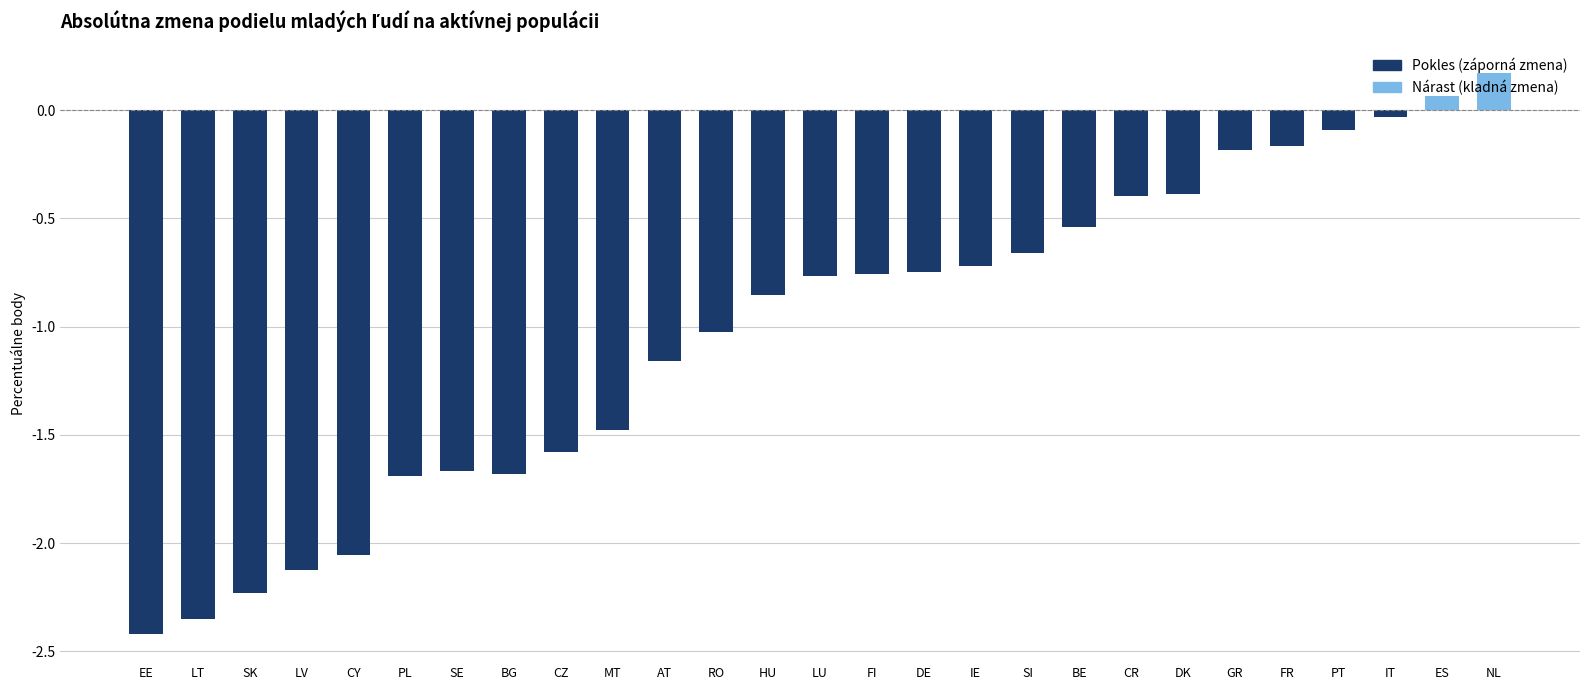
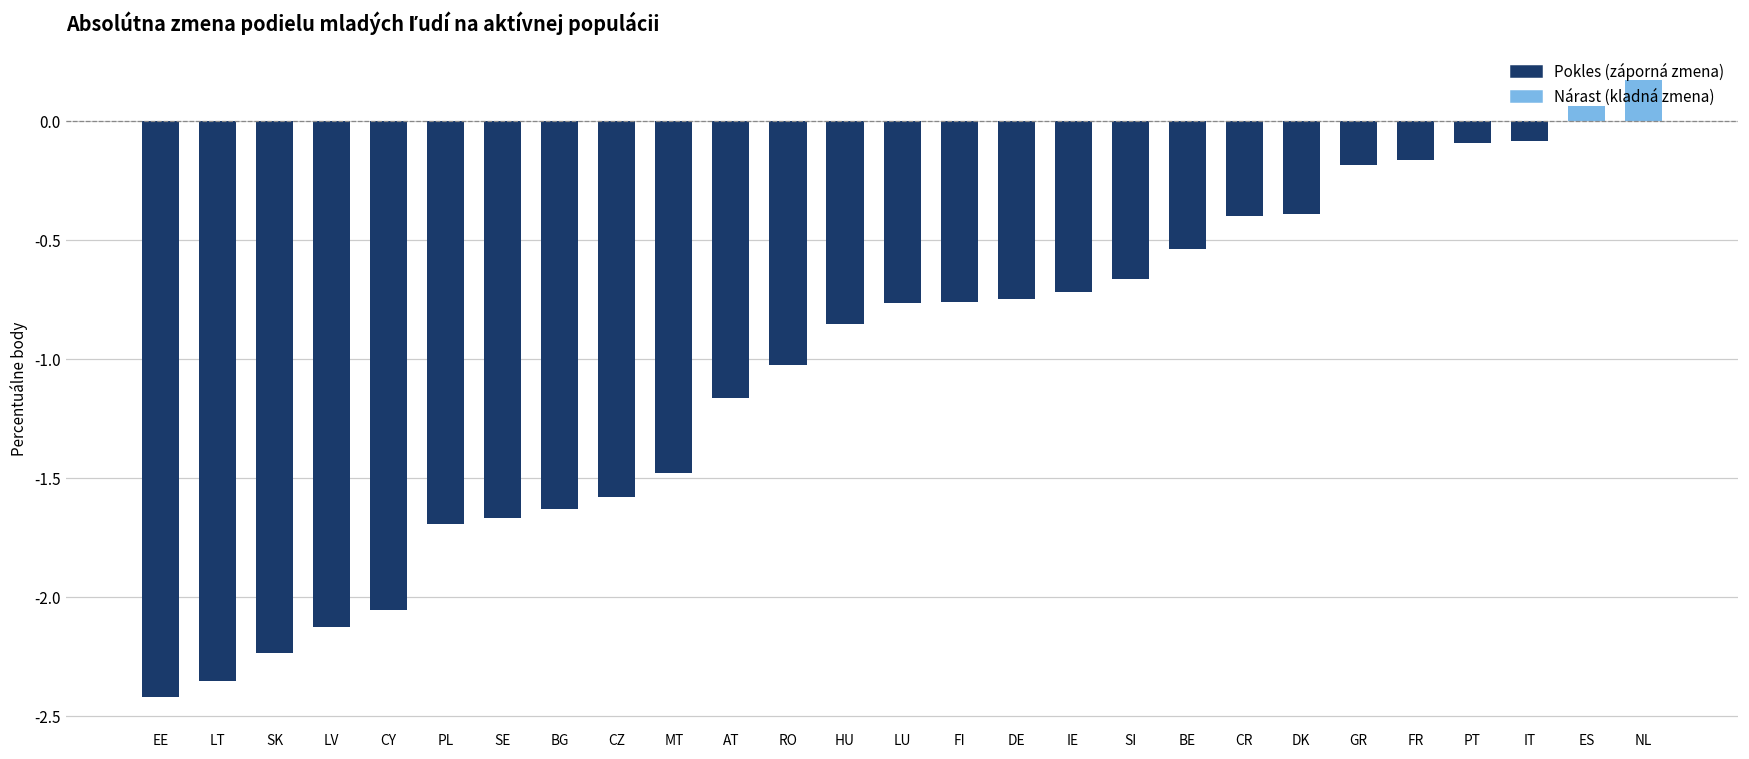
BG: -1.68 -> -1.63
IT: -0.03 -> -0.08
